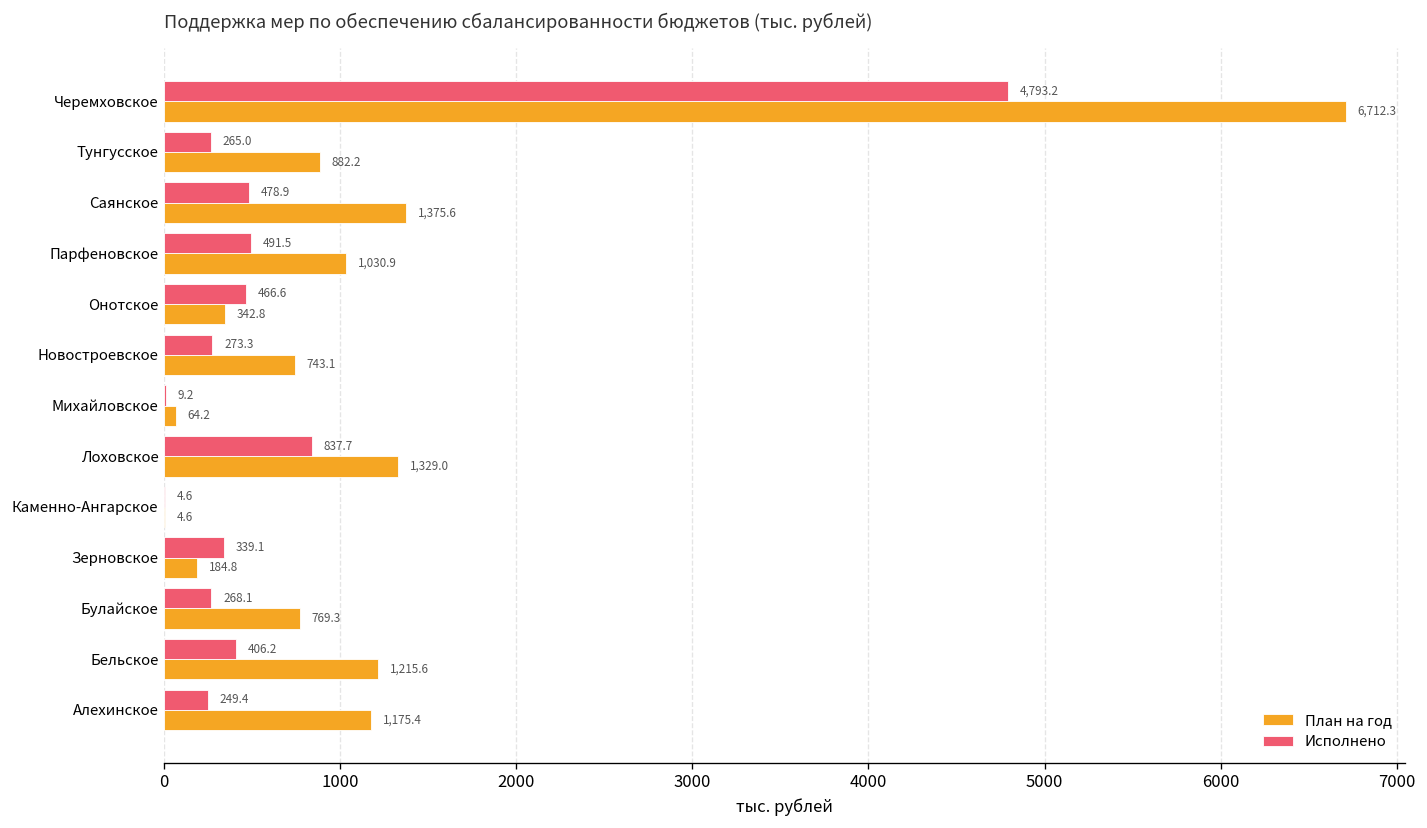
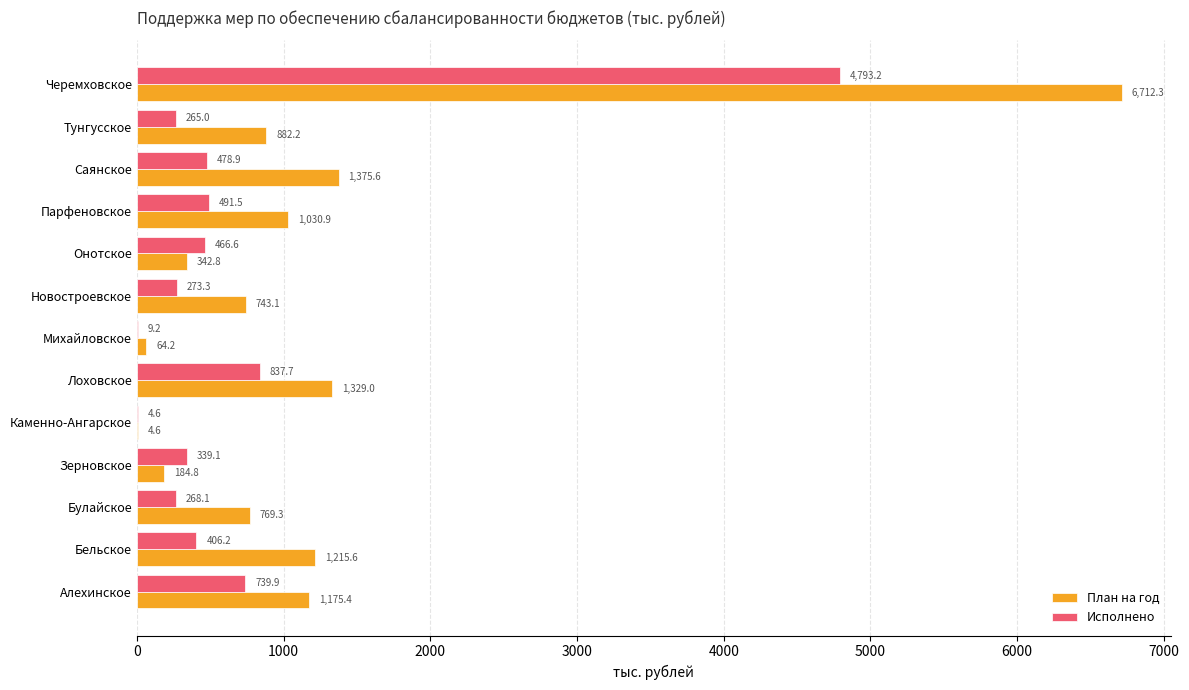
Исполнено, Алехинское: 249.4 -> 739.9
